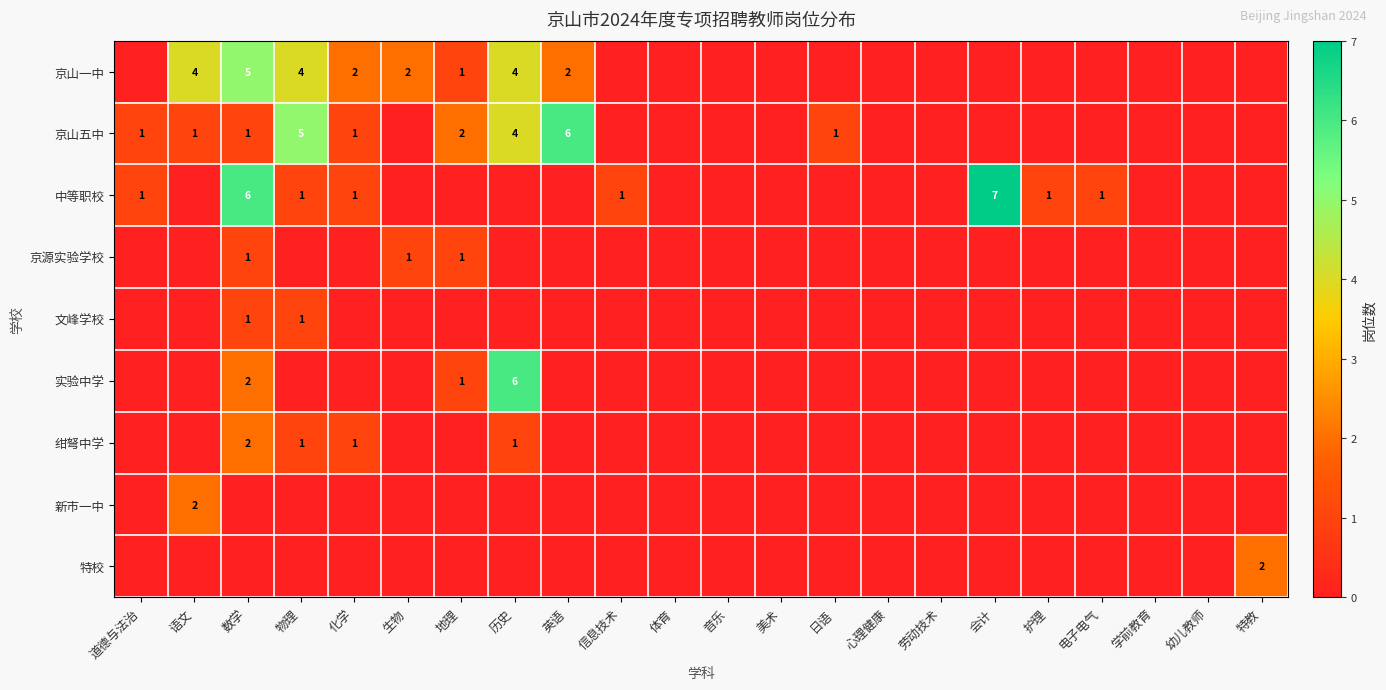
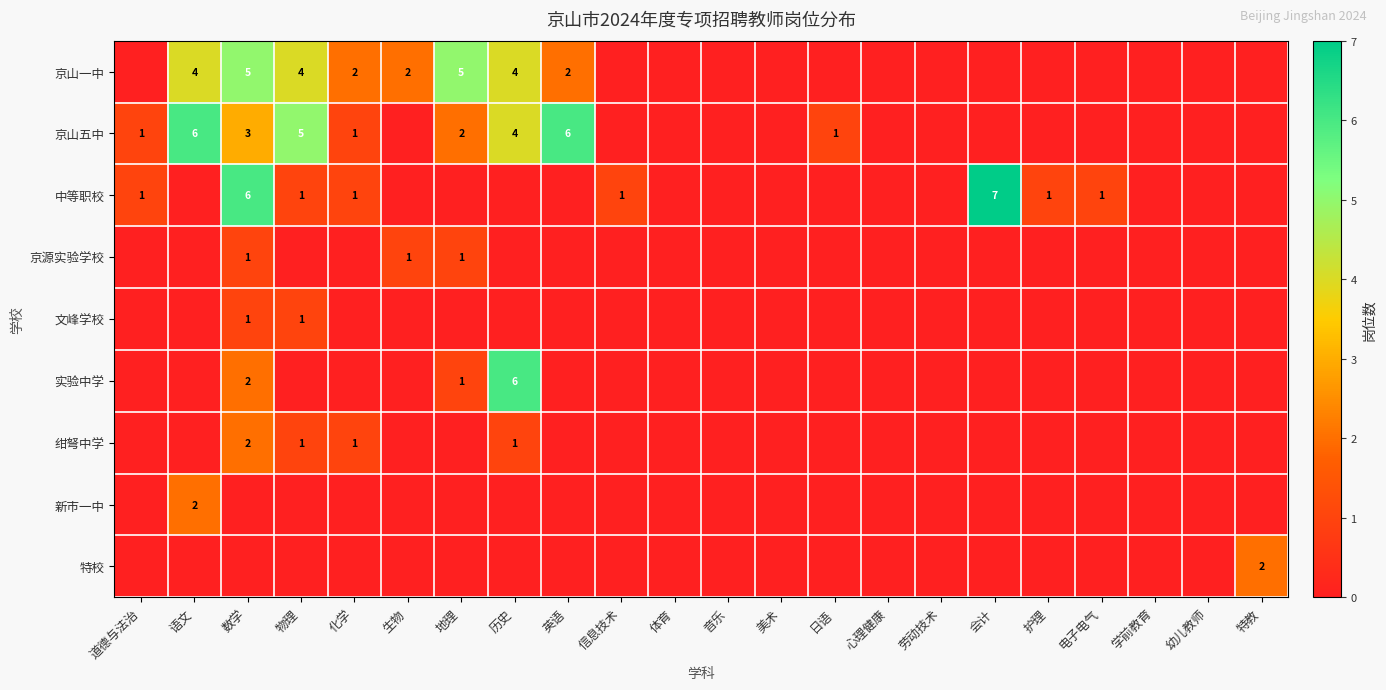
京山一中, 地理: 1 -> 5
京山五中, 语文: 1 -> 6
京山五中, 数学: 1 -> 3
